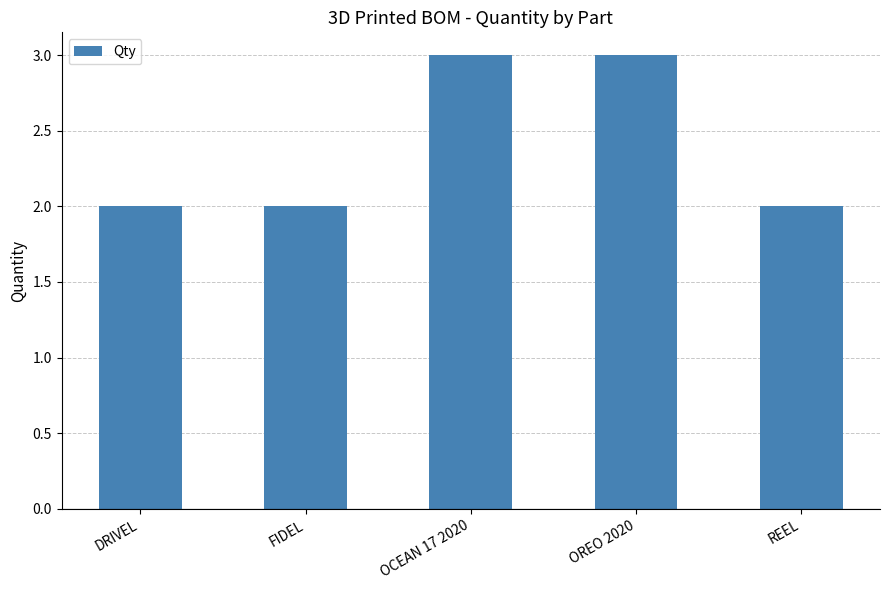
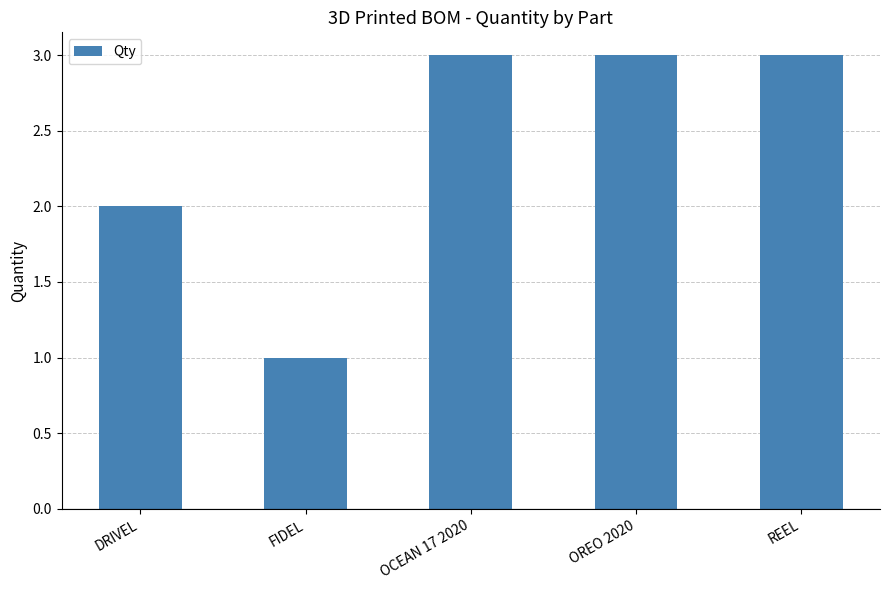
FIDEL: 2 -> 1
REEL: 2 -> 3
